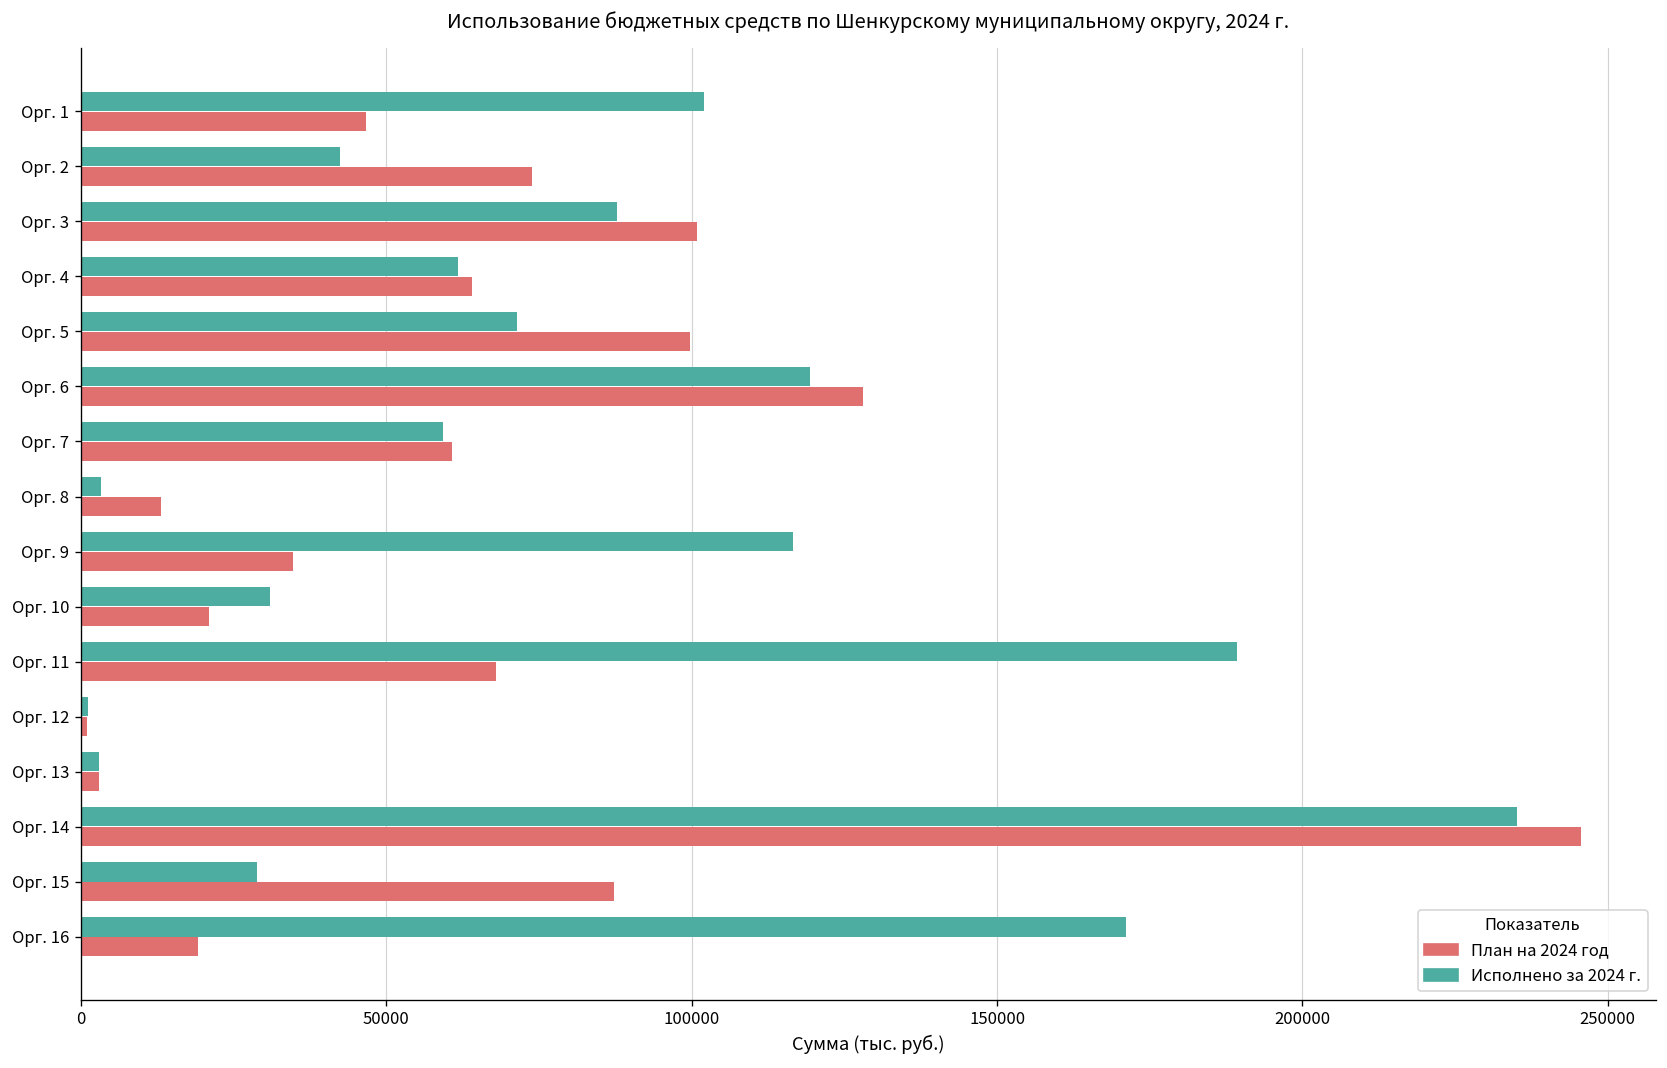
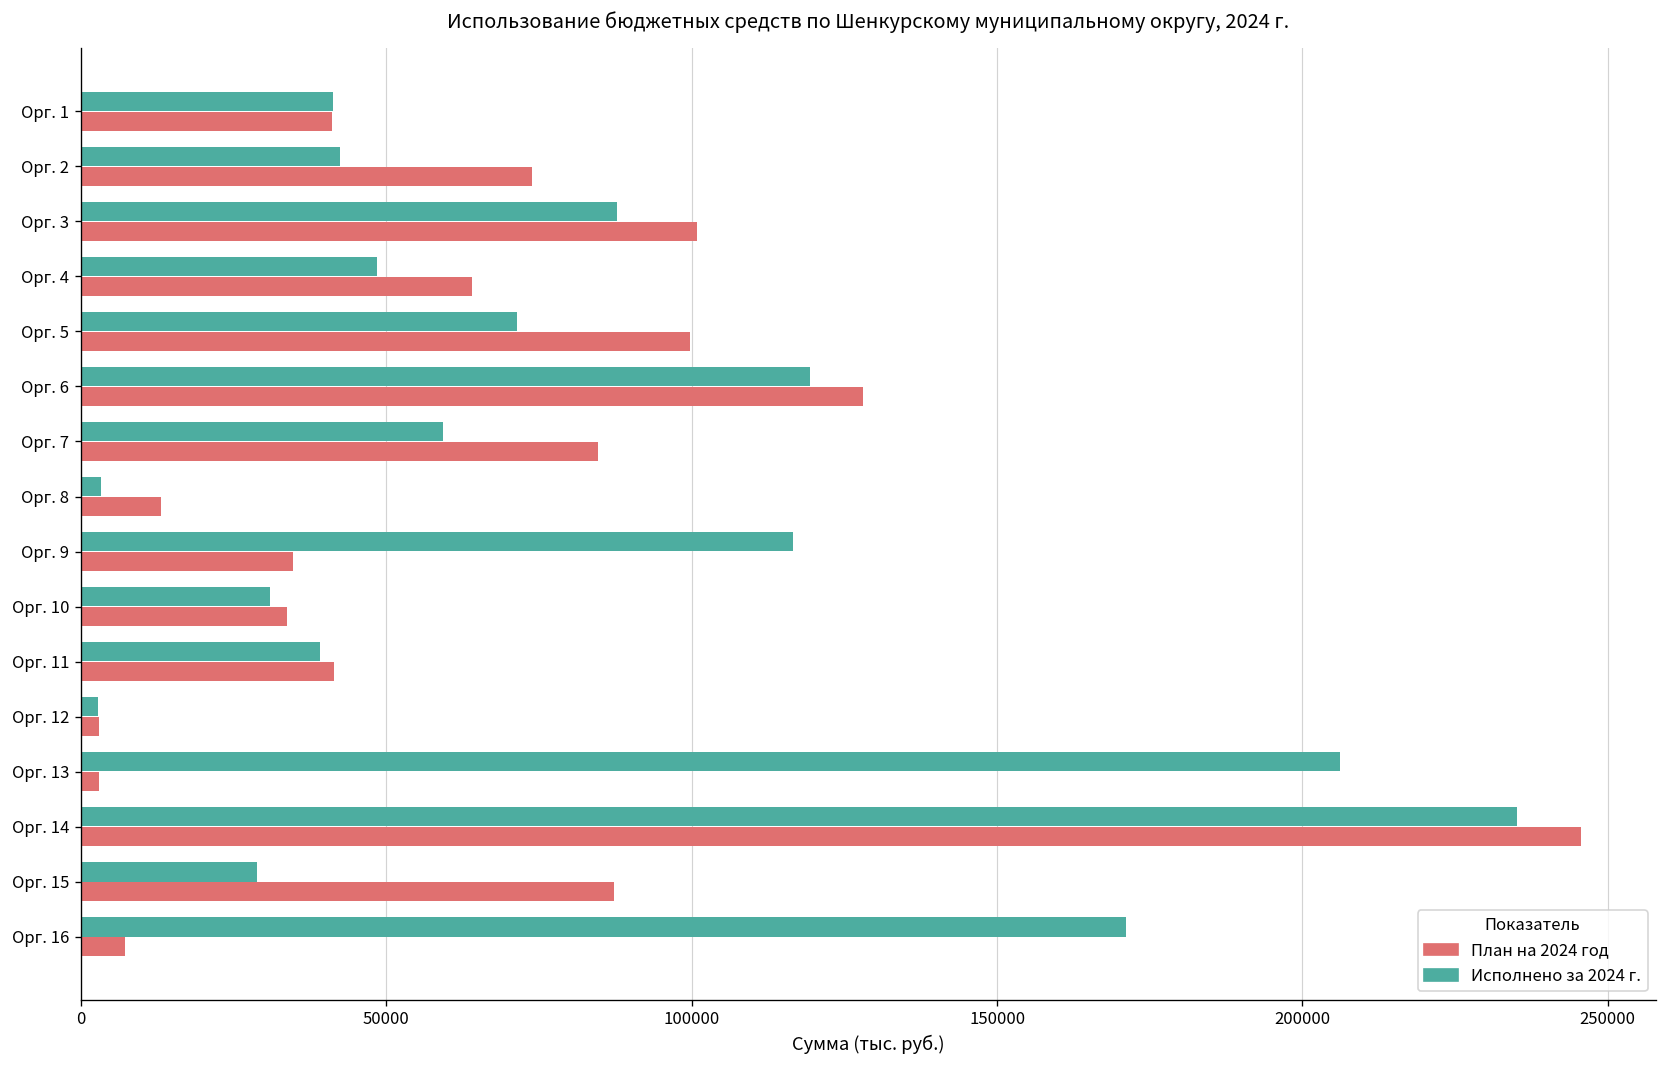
Исполнено за 2024 г., Орг. 1: 102000 -> 41000
План на 2024 год, Орг. 1: 47000 -> 41000
Исполнено за 2024 г., Орг. 4: 62000 -> 48000
План на 2024 год, Орг. 7: 61000 -> 85000
План на 2024 год, Орг. 10: 21000 -> 34000
Исполнено за 2024 г., Орг. 11: 189000 -> 39000
План на 2024 год, Орг. 11: 68000 -> 41000
Исполнено за 2024 г., Орг. 12: 1000 -> 3000
План на 2024 год, Орг. 12: 1000 -> 3000
Исполнено за 2024 г., Орг. 13: 3000 -> 206000
План на 2024 год, Орг. 16: 19000 -> 7000
